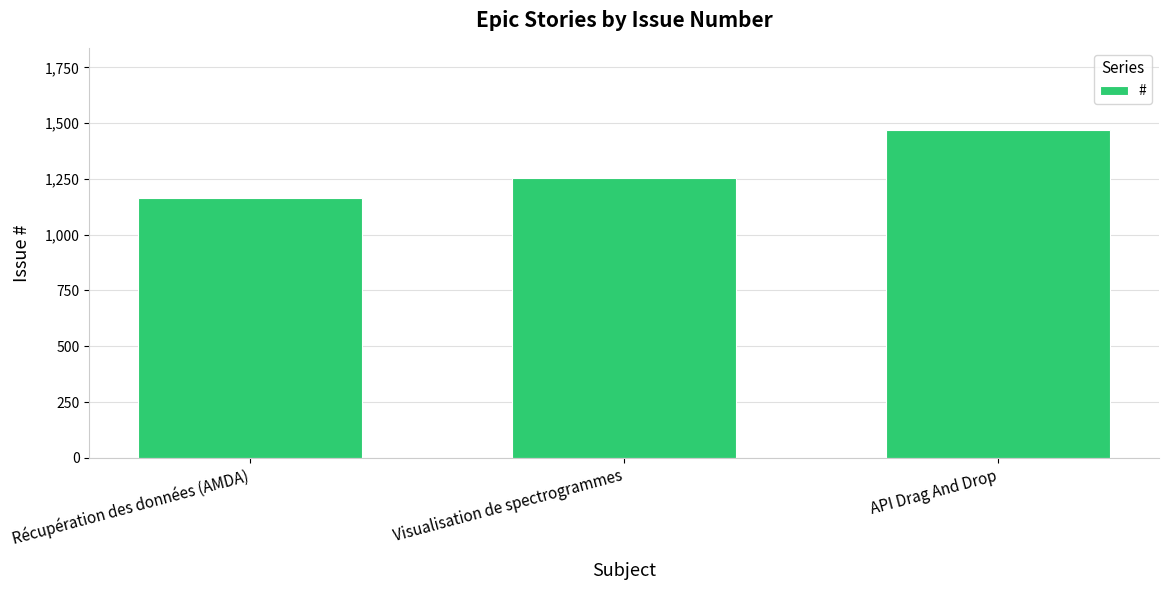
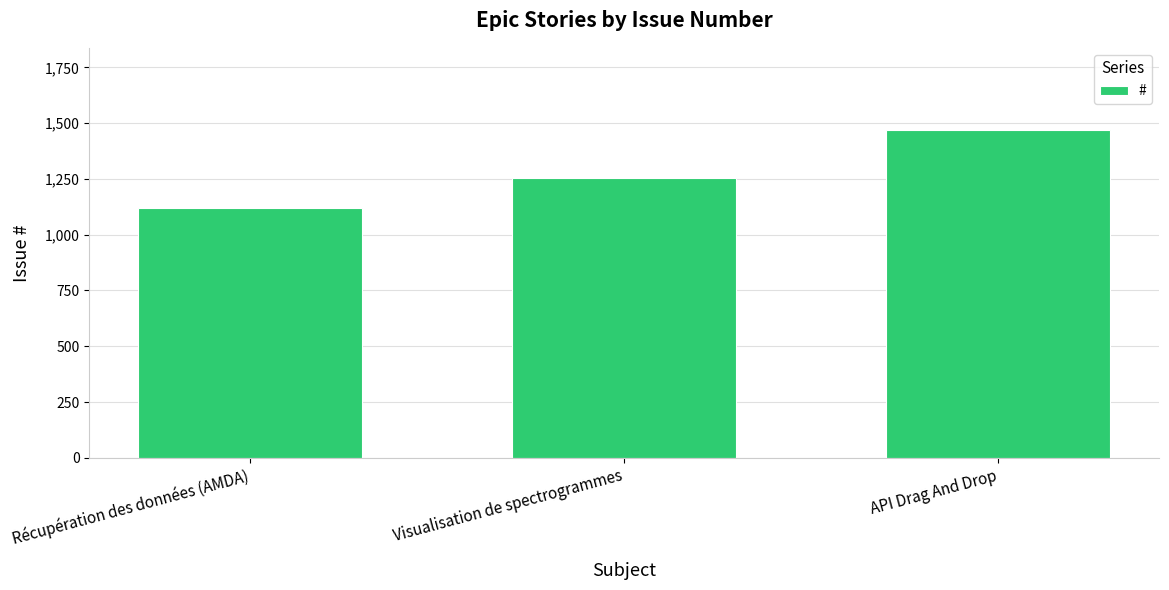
Récupération des données (AMDA): 1,170 -> 1,120
